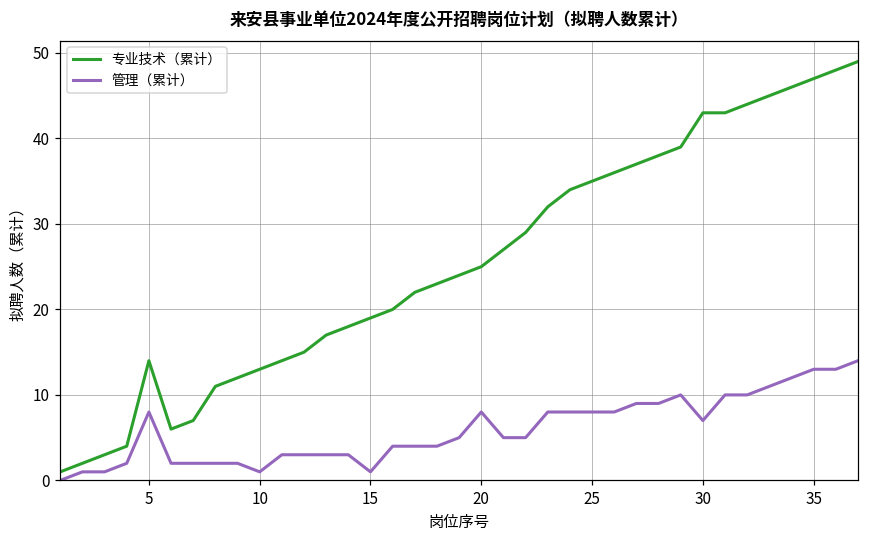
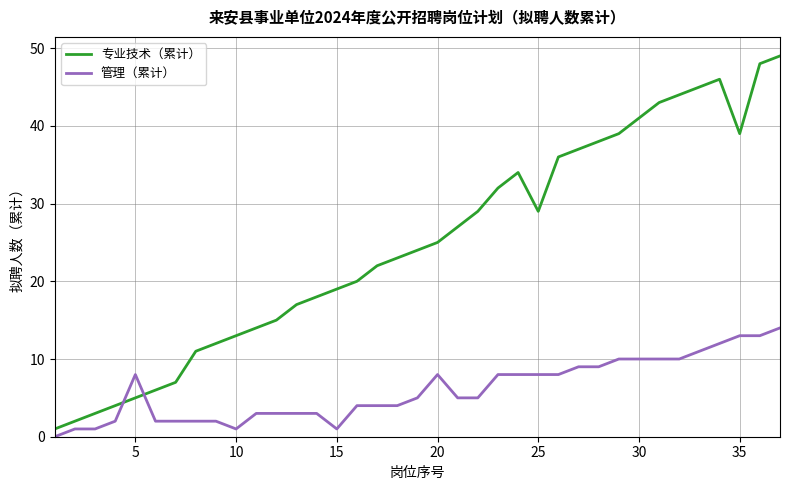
专业技术（累计）, 5: 14 -> 5
专业技术（累计）, 25: 35 -> 29
专业技术（累计）, 30: 43 -> 41
管理（累计）, 30: 7 -> 10
专业技术（累计）, 35: 47 -> 39
